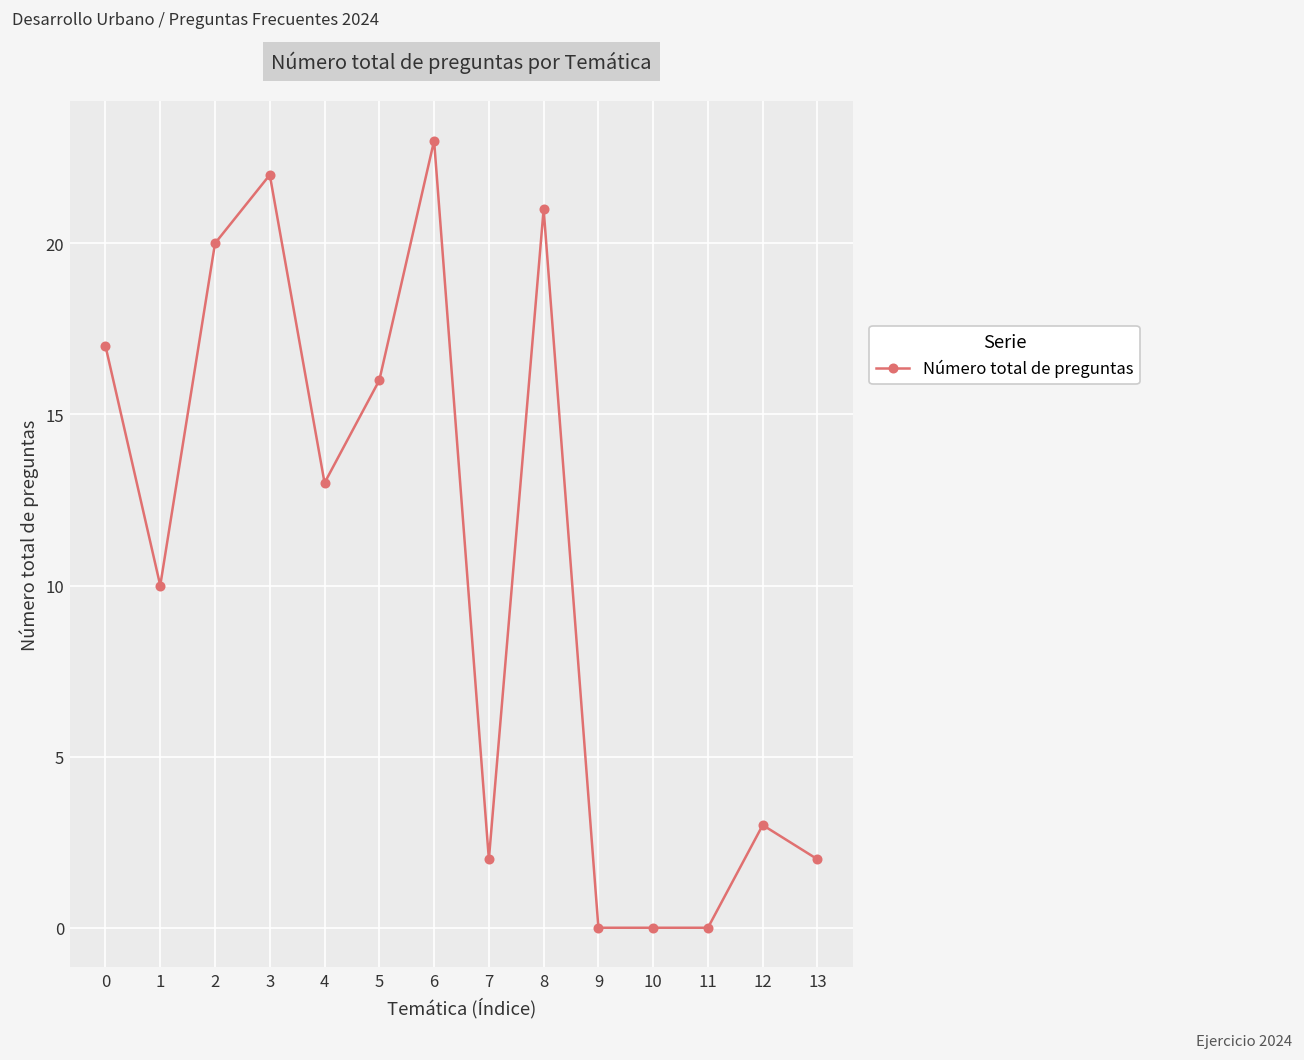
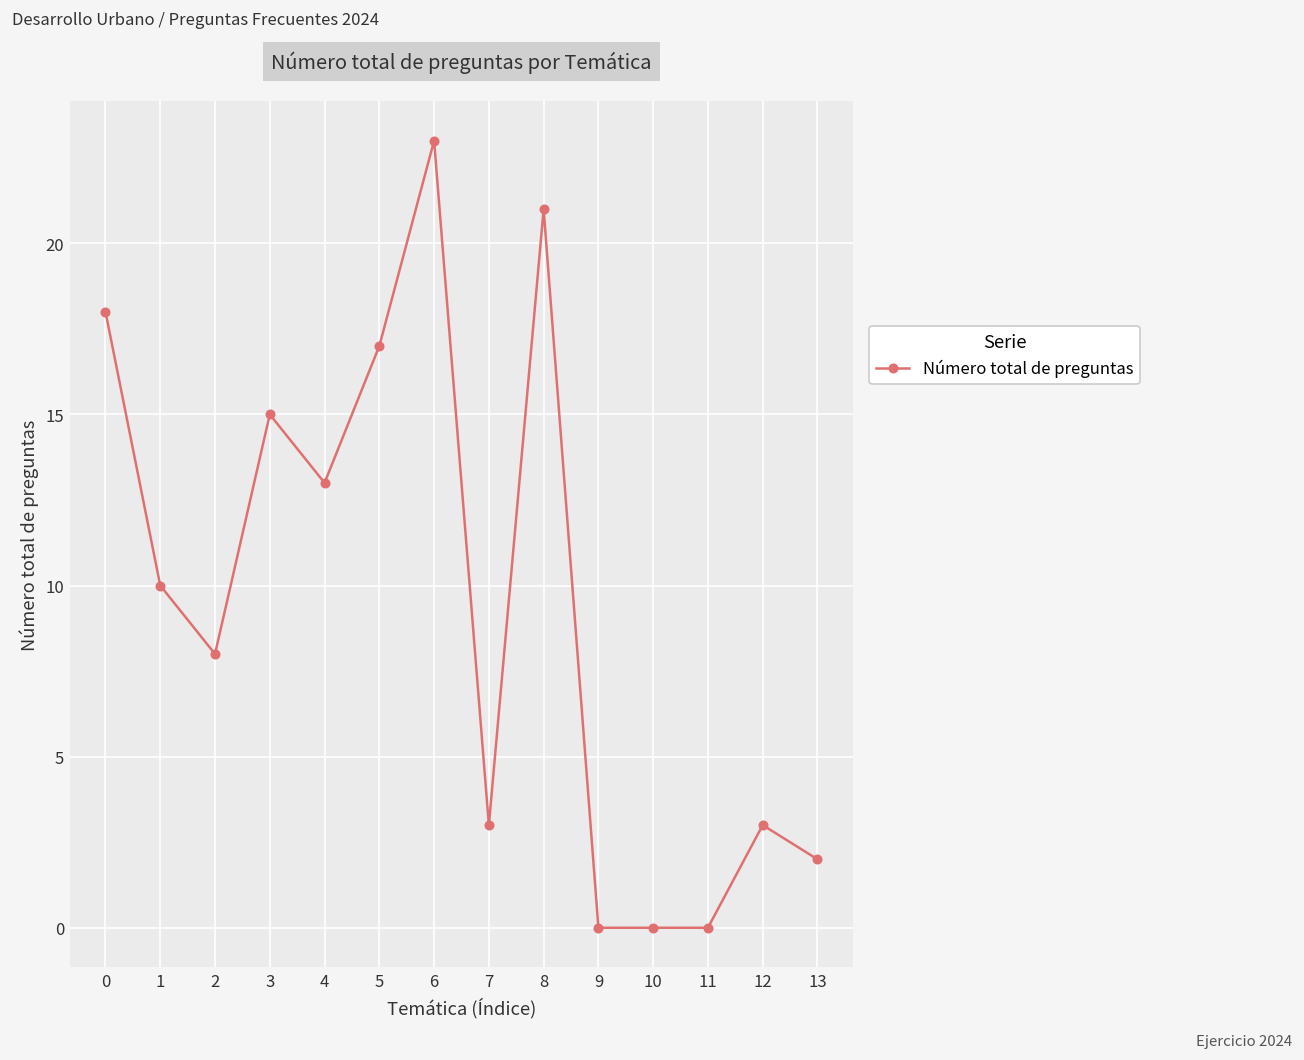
0: 17 -> 18
2: 20 -> 8
3: 22 -> 15
5: 16 -> 17
7: 2 -> 3
